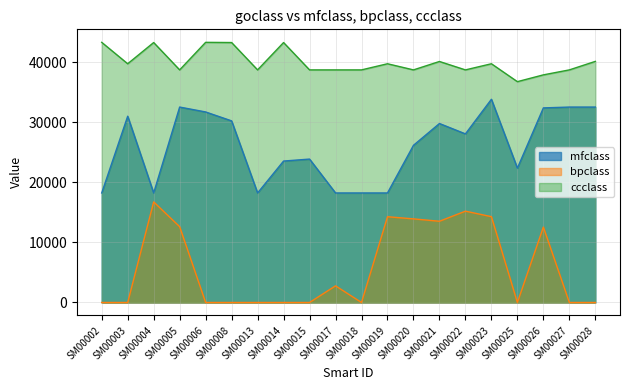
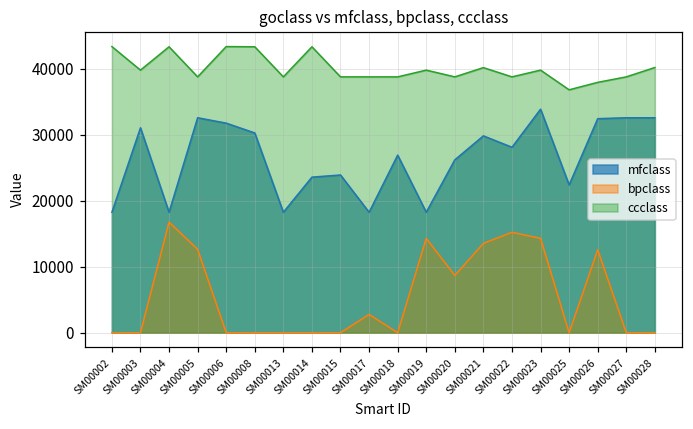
mfclass, SM00018: 18000 -> 27000
bpclass, SM00020: 14000 -> 9000
